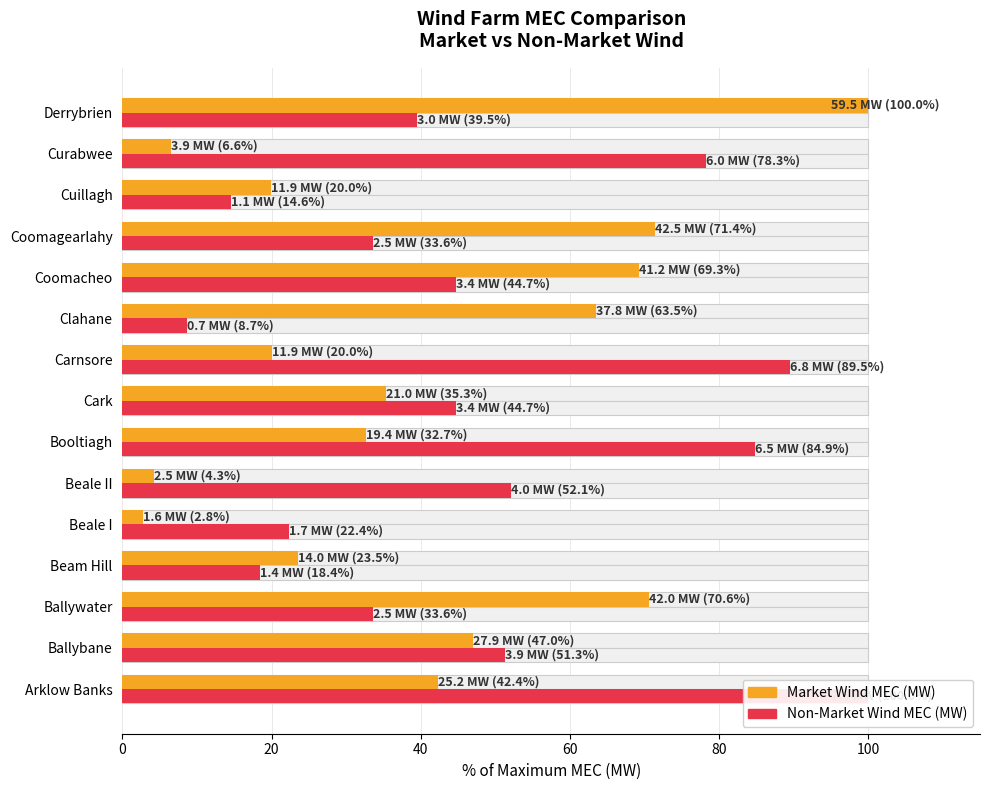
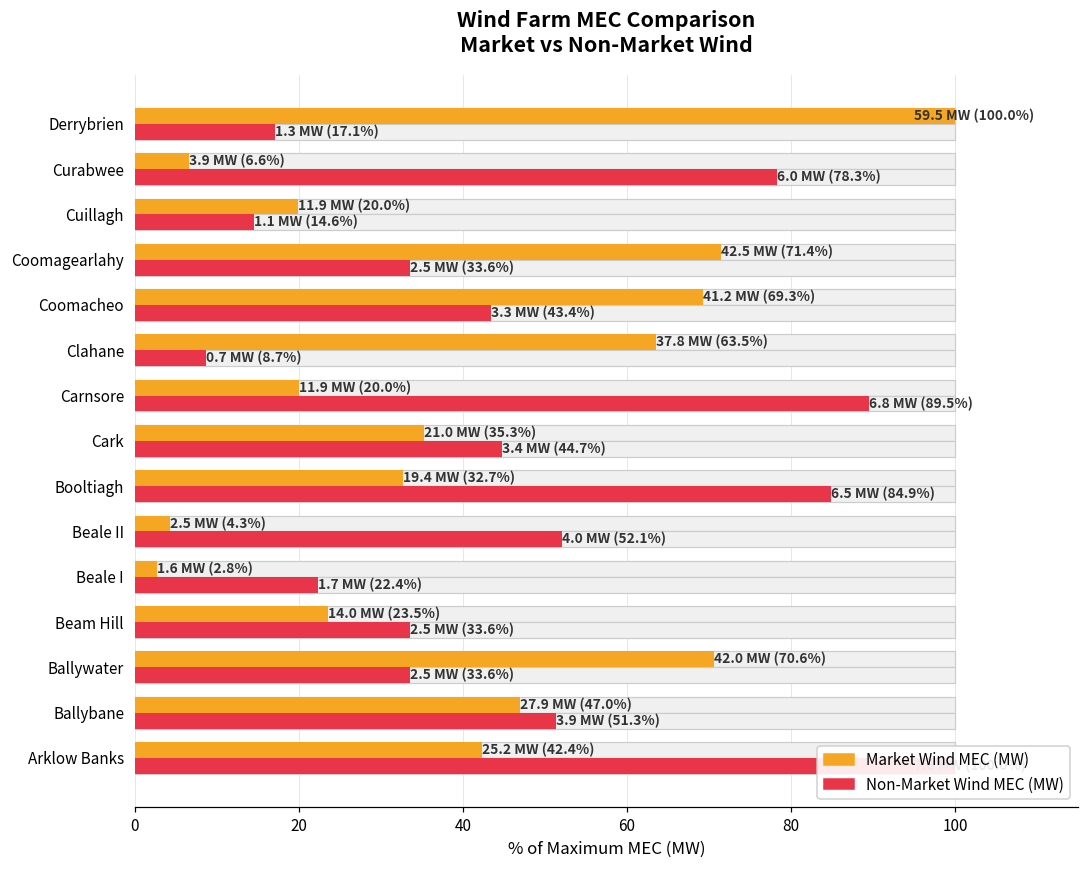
Non-Market Wind MEC (MW), Derrybrien: 3.0 MW (39.5%) -> 1.3 MW (17.1%)
Non-Market Wind MEC (MW), Coomacheo: 3.4 MW (44.7%) -> 3.3 MW (43.4%)
Non-Market Wind MEC (MW), Beam Hill: 1.4 MW (18.4%) -> 2.5 MW (33.6%)
